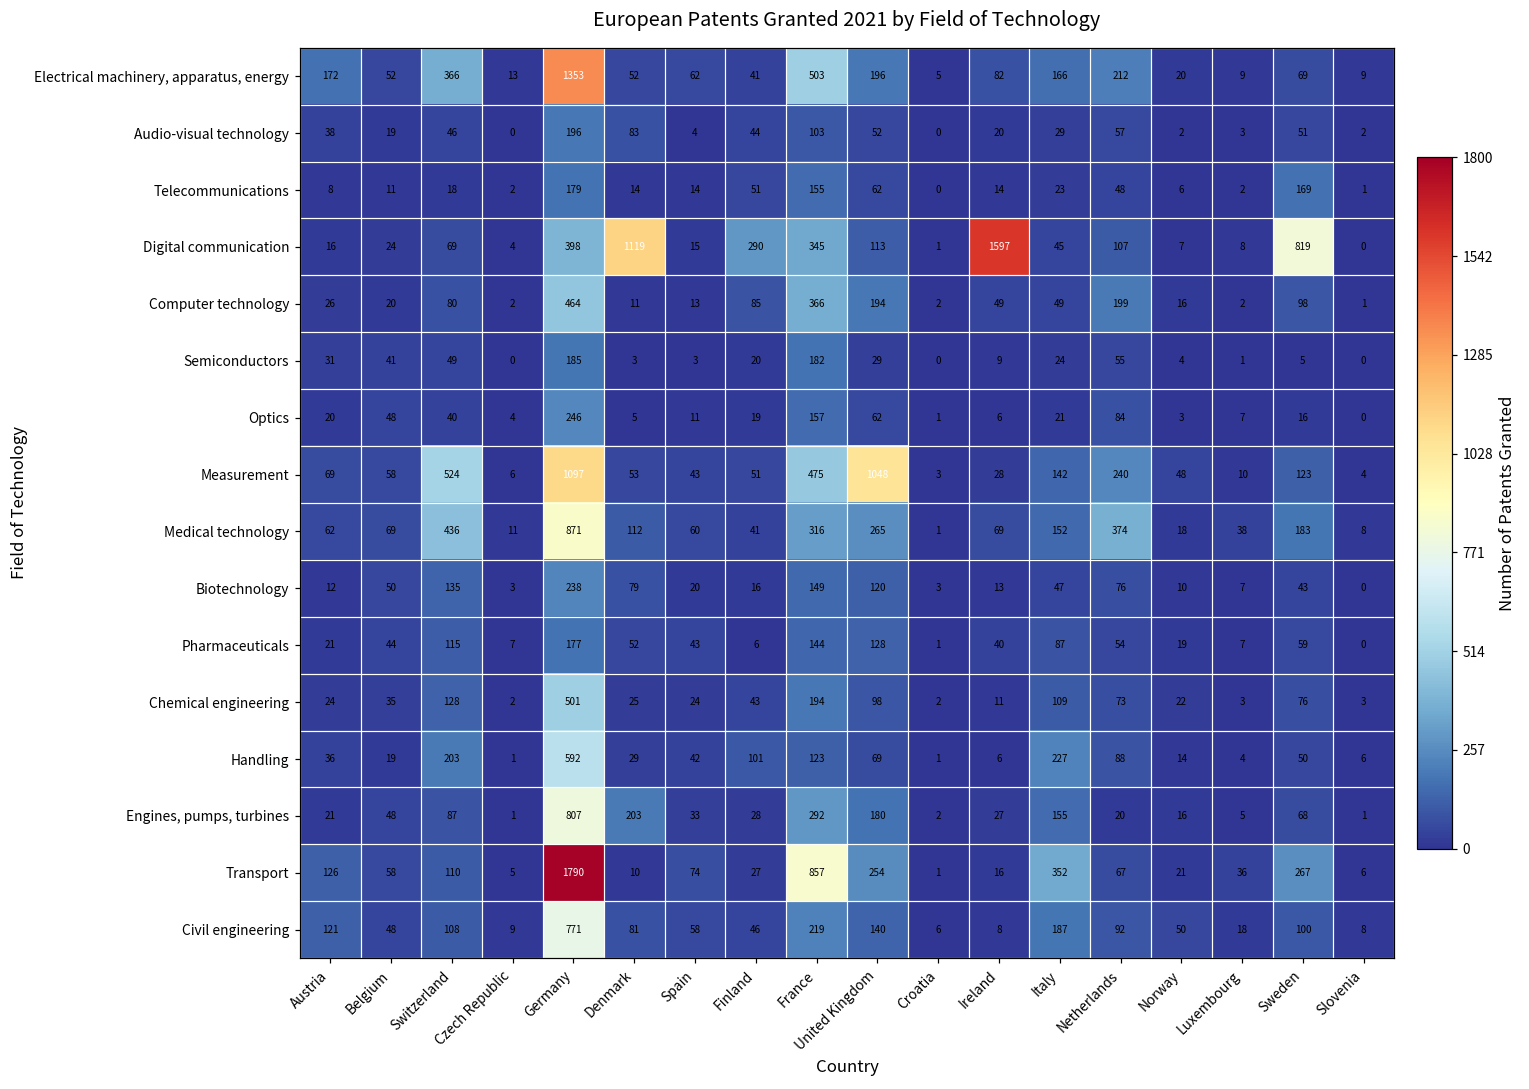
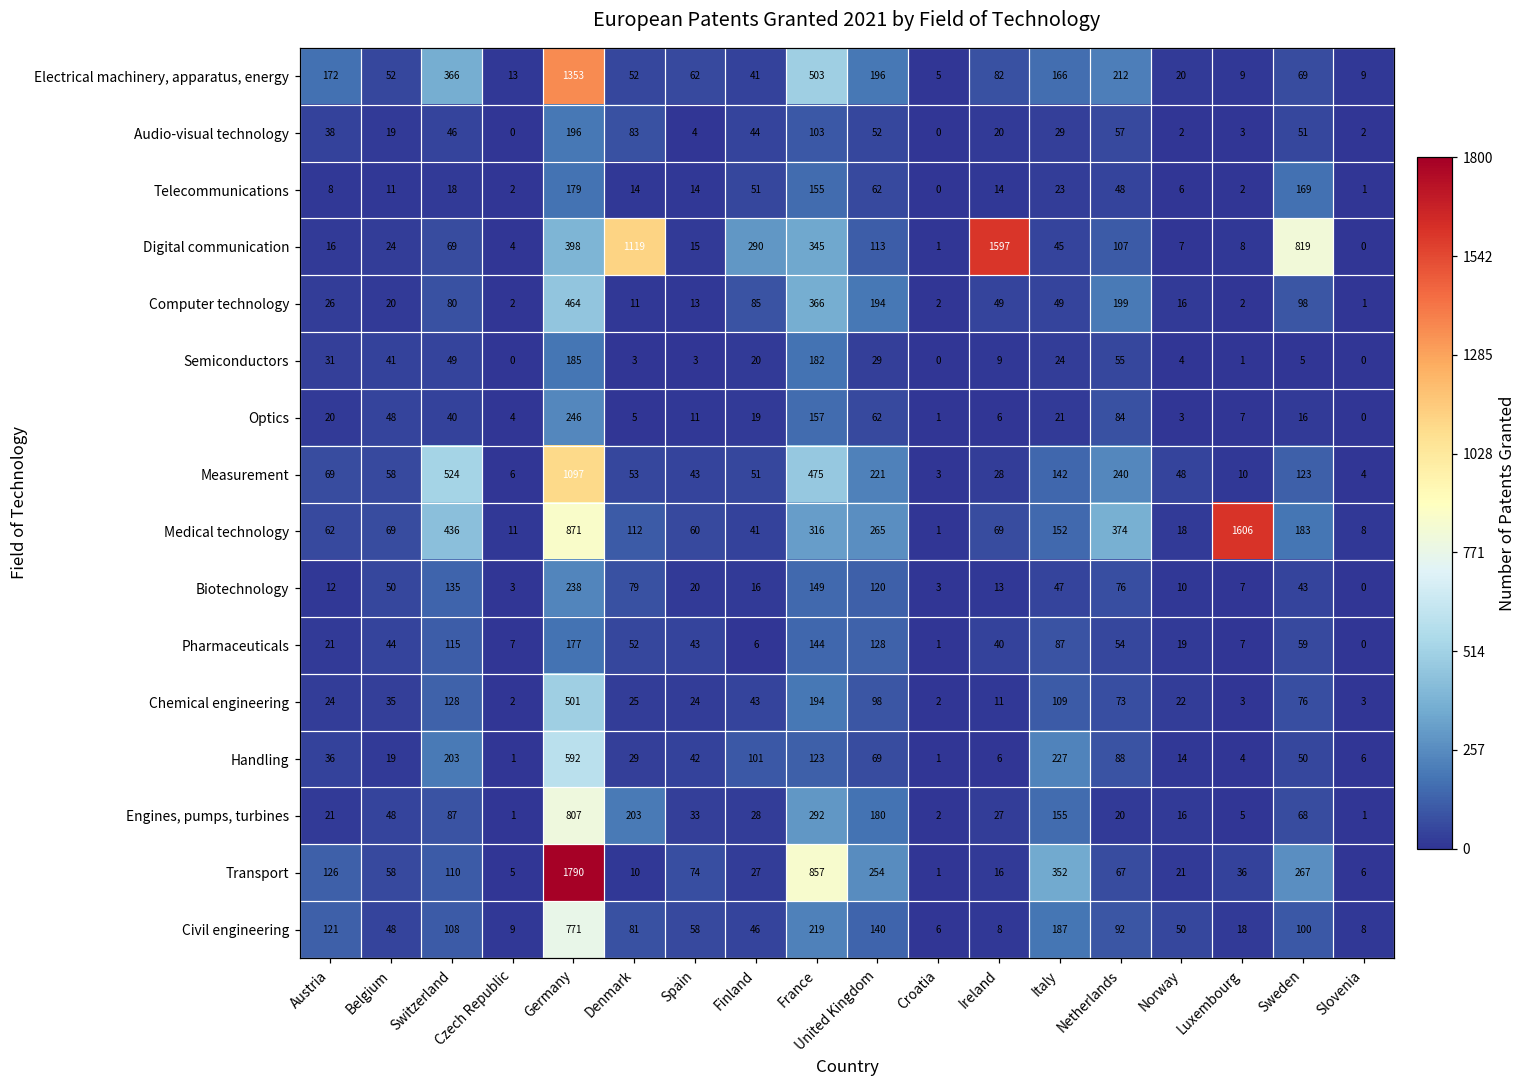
Measurement, United Kingdom: 1048 -> 221
Medical technology, Luxembourg: 38 -> 1606
